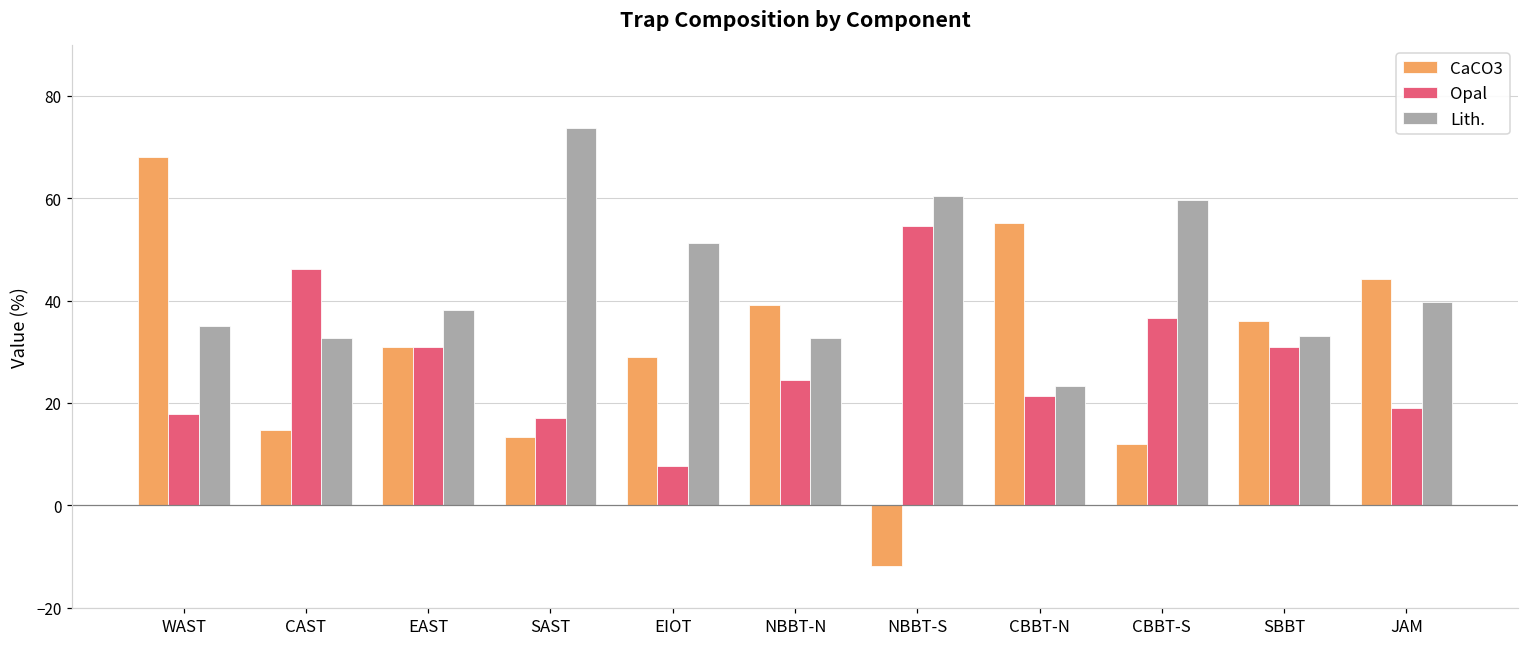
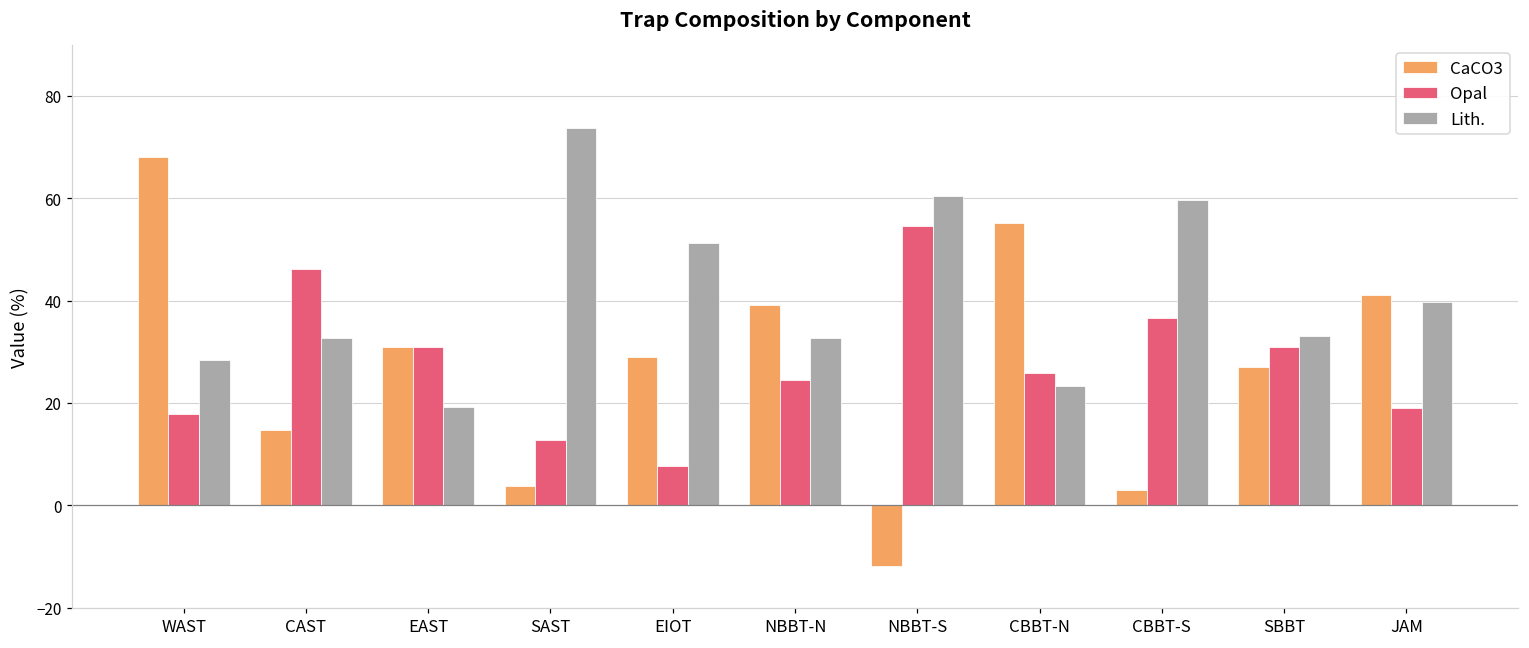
Lith., WAST: 35 -> 28
Lith., EAST: 38 -> 19
CaCO3, SAST: 13 -> 4
Opal, SAST: 17 -> 13
Opal, CBBT-N: 21 -> 26
CaCO3, CBBT-S: 12 -> 3
CaCO3, SBBT: 36 -> 27
CaCO3, JAM: 44 -> 41
